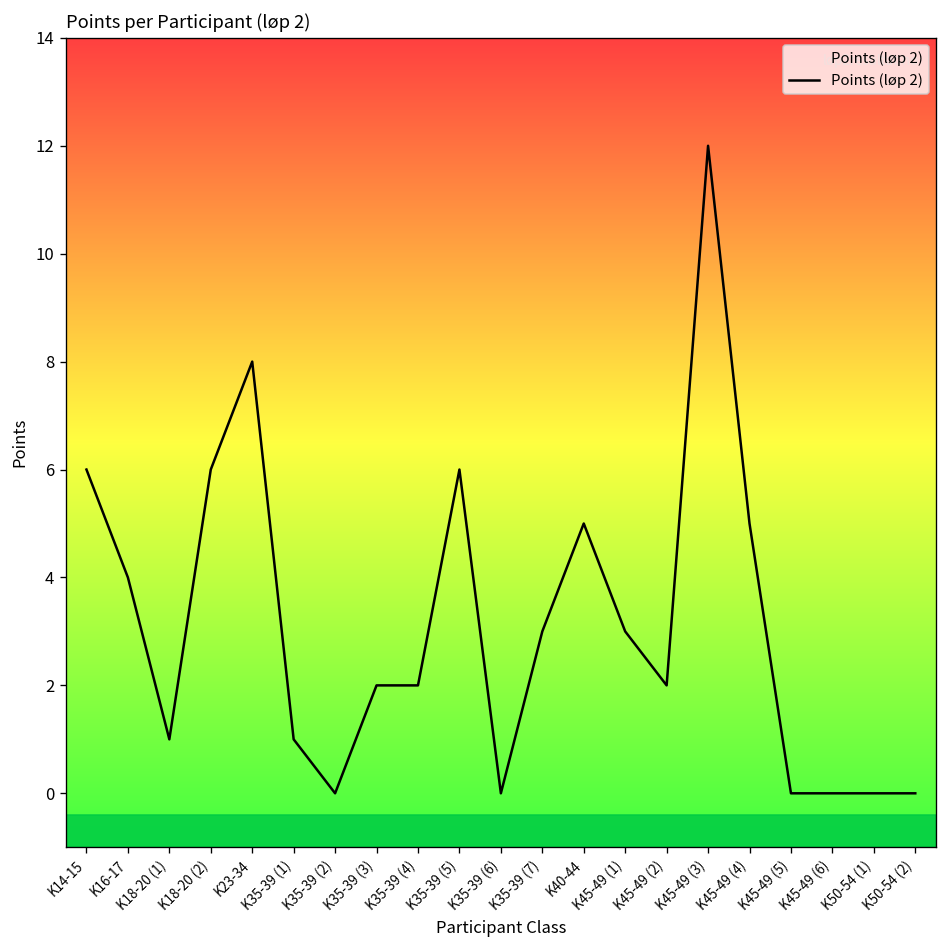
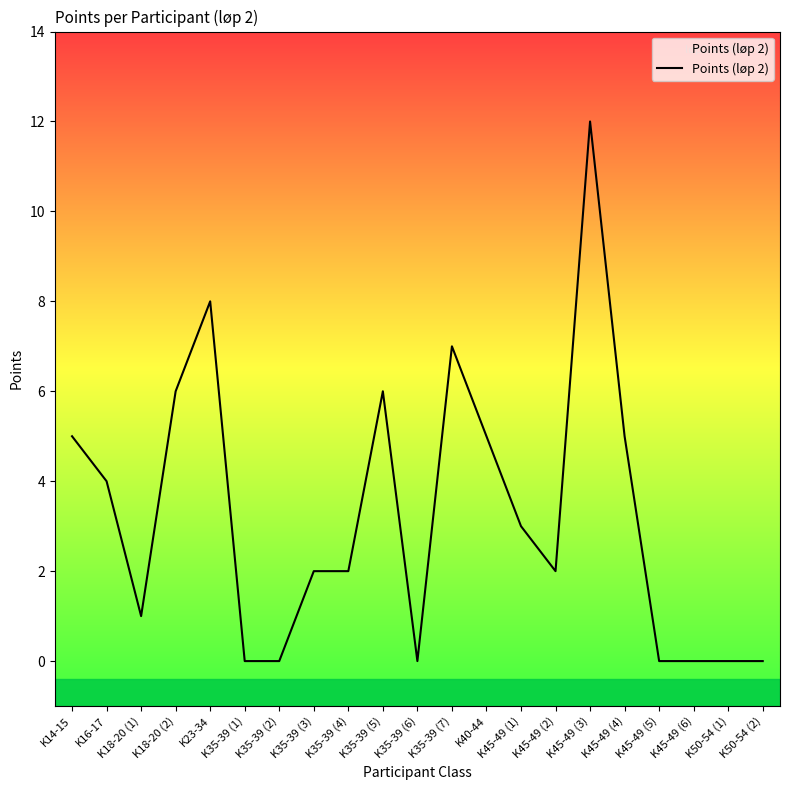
K14-15: 6 -> 5
K35-39 (1): 1 -> 0
K35-39 (7): 3 -> 7
